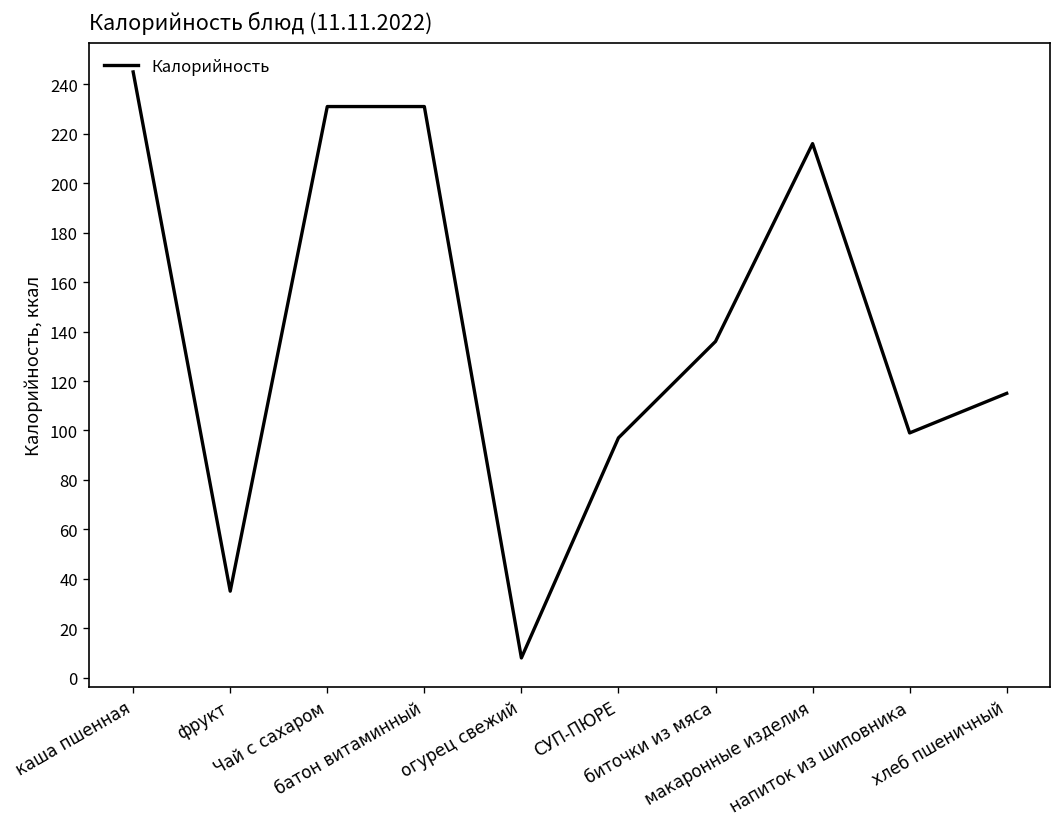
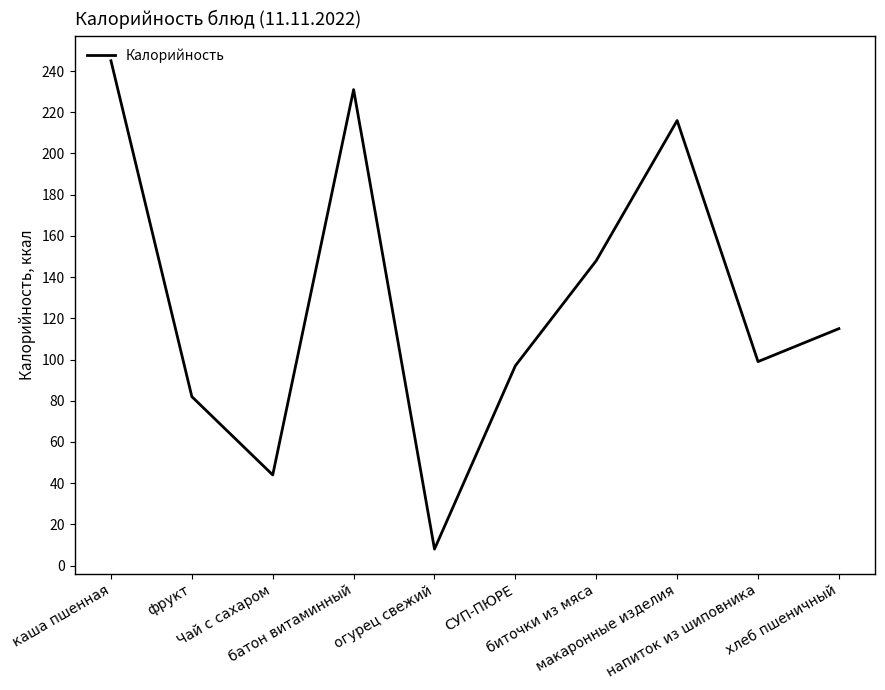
фрукт: 35 -> 82
Чай с сахаром: 231 -> 44
биточки из мяса: 136 -> 148
